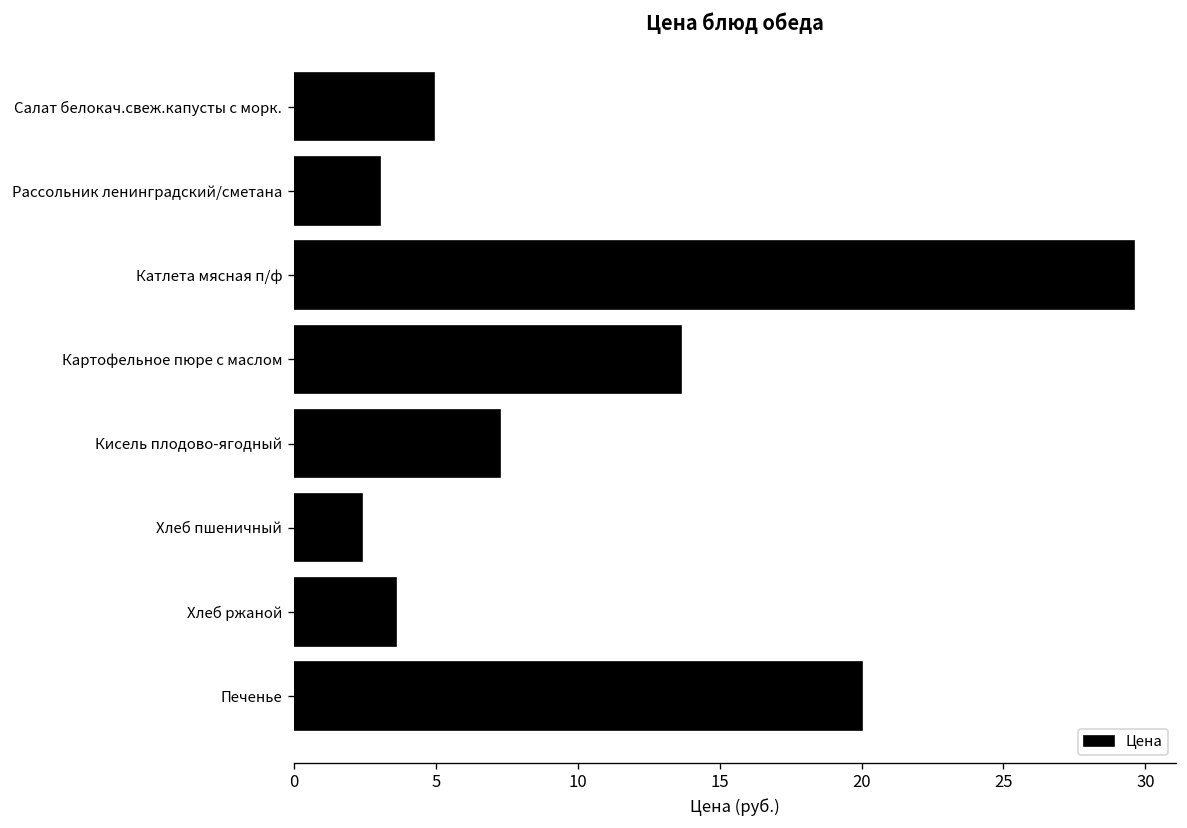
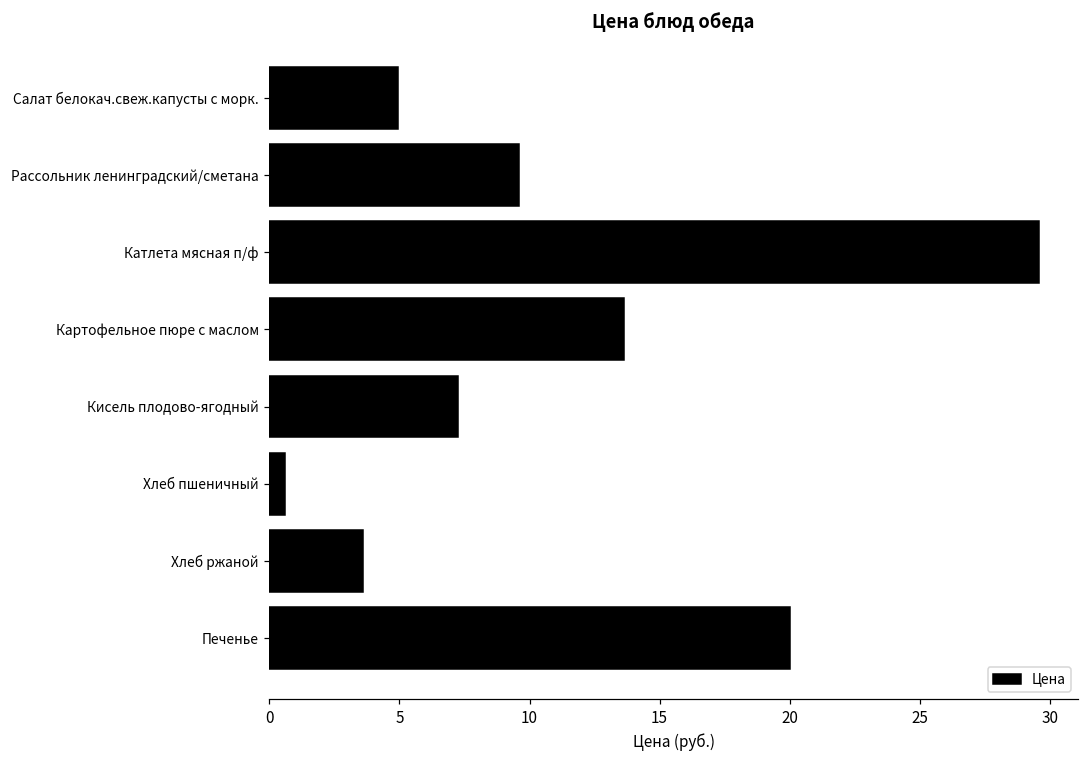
Рассольник ленинградский/сметана: 3.1 -> 9.6
Хлеб пшеничный: 2.4 -> 0.6
